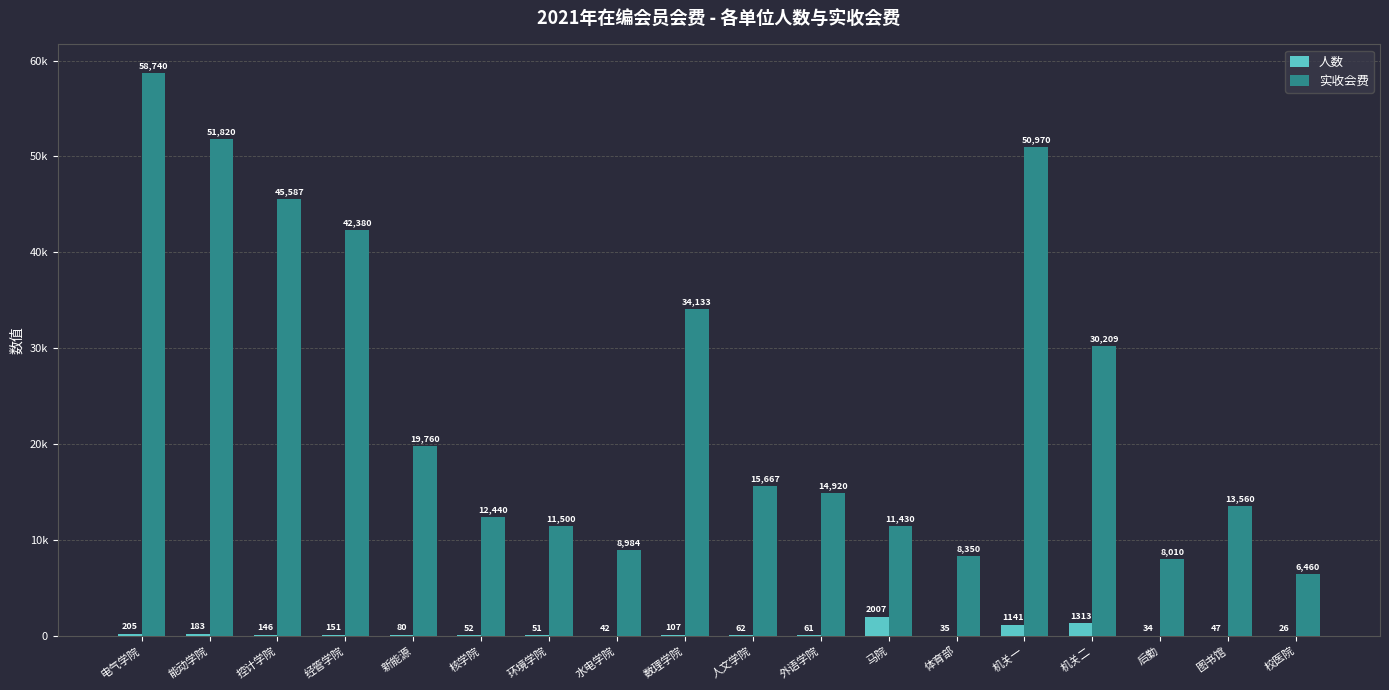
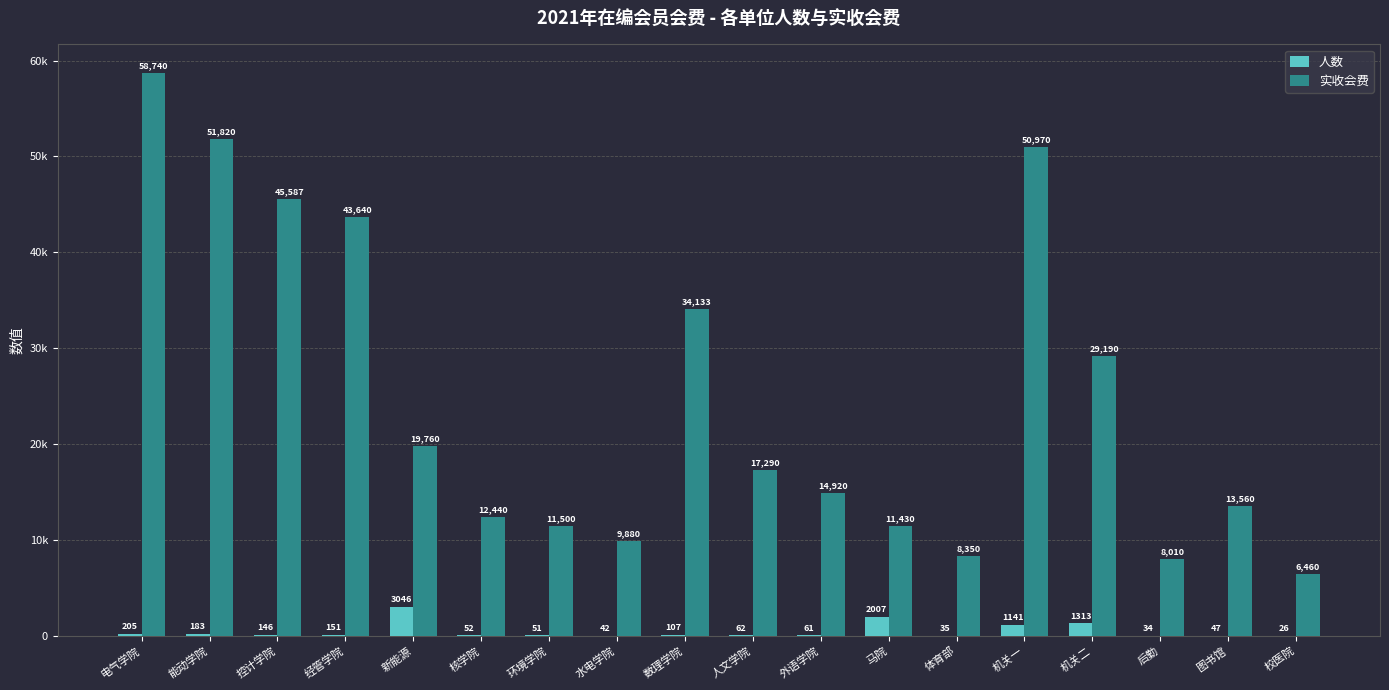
实收会费, 经管学院: 42,380 -> 43,640
人数, 新能源: 80 -> 3046
实收会费, 水电学院: 8,984 -> 9,880
实收会费, 人文学院: 15,667 -> 17,290
实收会费, 机关二: 30,209 -> 29,190
